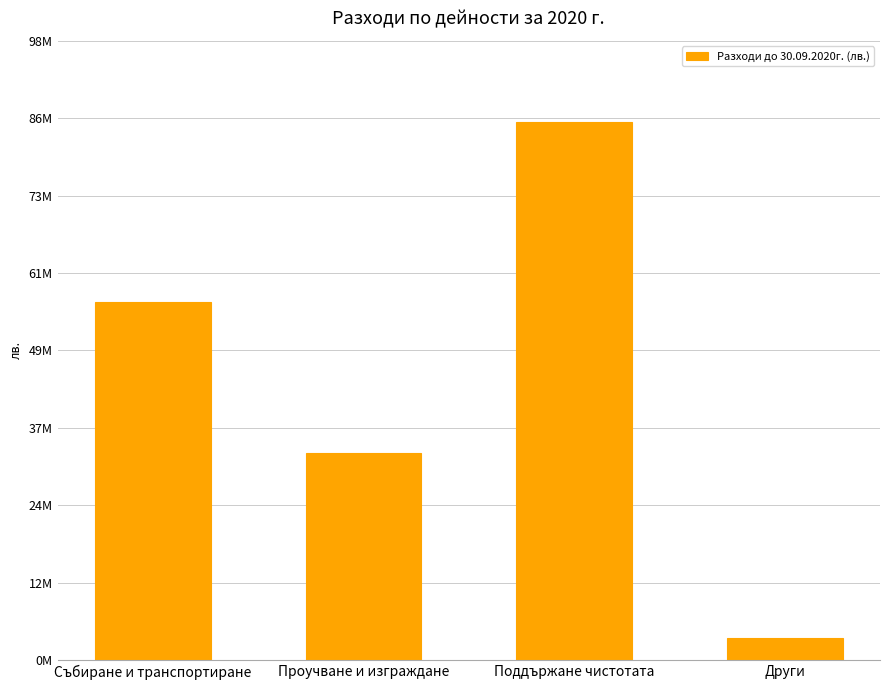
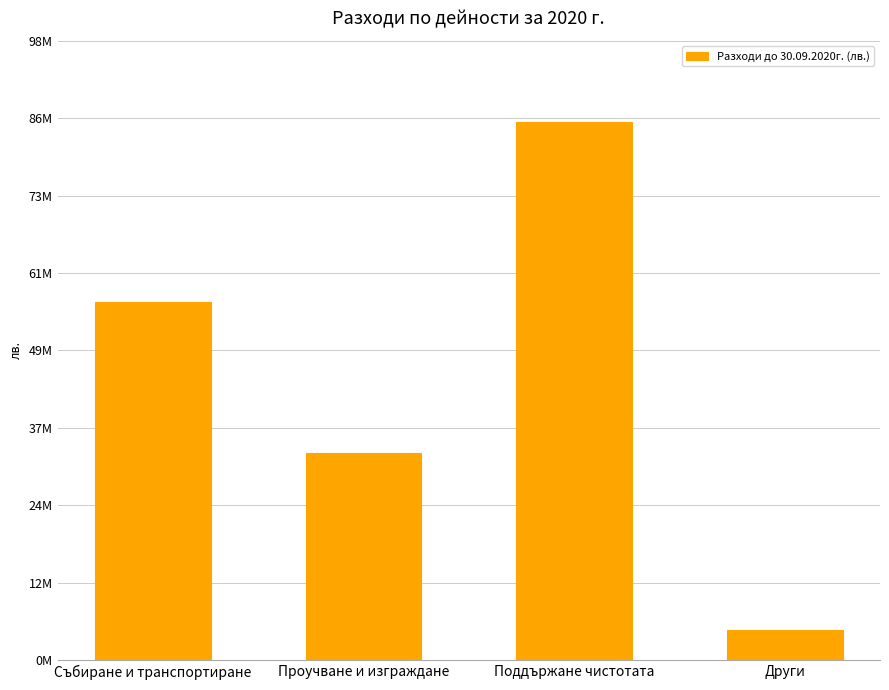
Други: 3000000 -> 5000000
